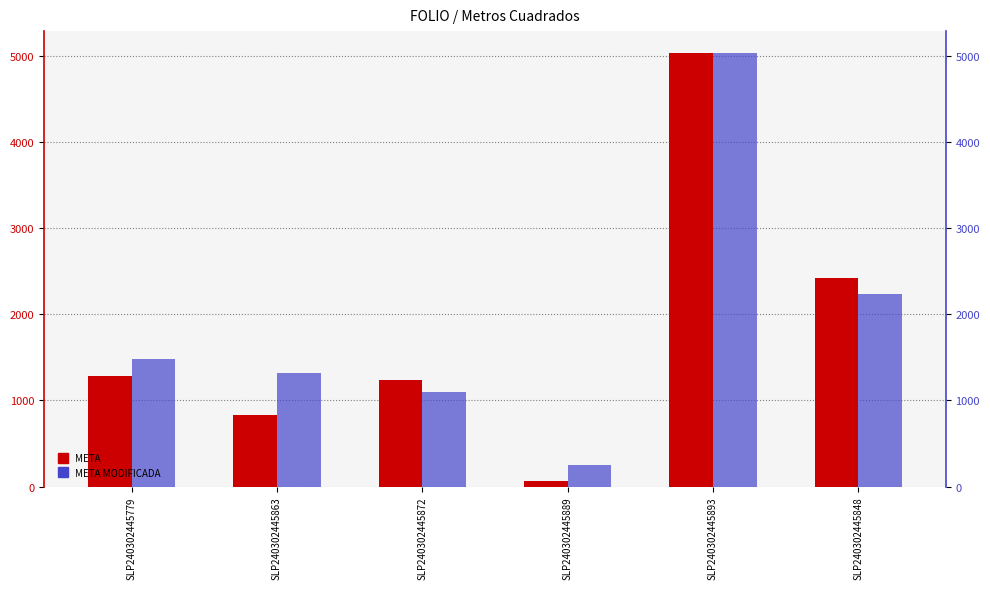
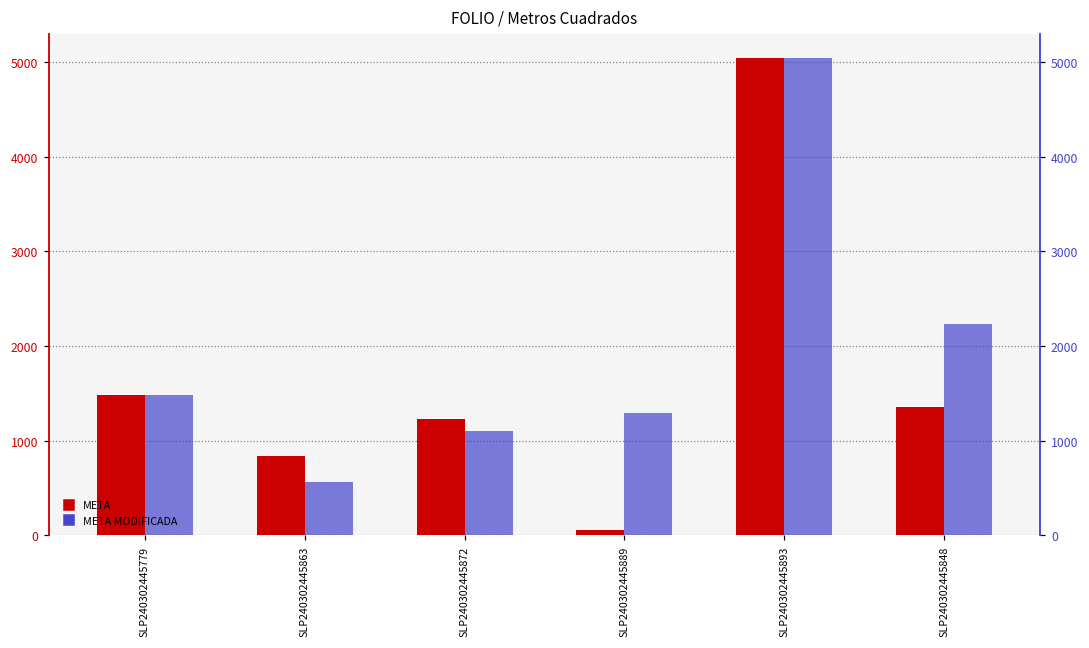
META, SLP240302445779: 1300 -> 1500
META MODIFICADA, SLP240302445863: 1300 -> 600
META MODIFICADA, SLP240302445889: 300 -> 1300
META, SLP240302445848: 2400 -> 1400
